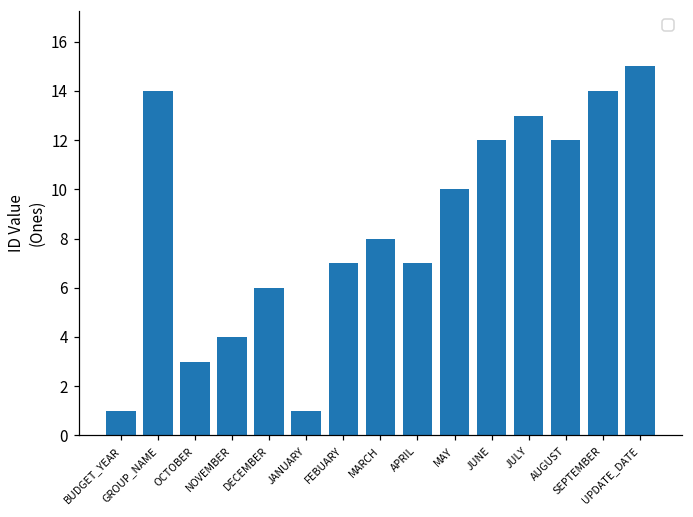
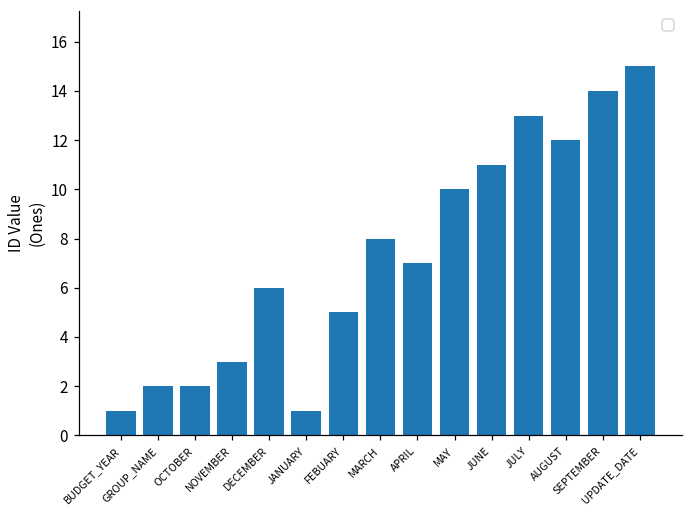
GROUP_NAME: 14 -> 2
OCTOBER: 3 -> 2
NOVEMBER: 4 -> 3
FEBUARY: 7 -> 5
JUNE: 12 -> 11
